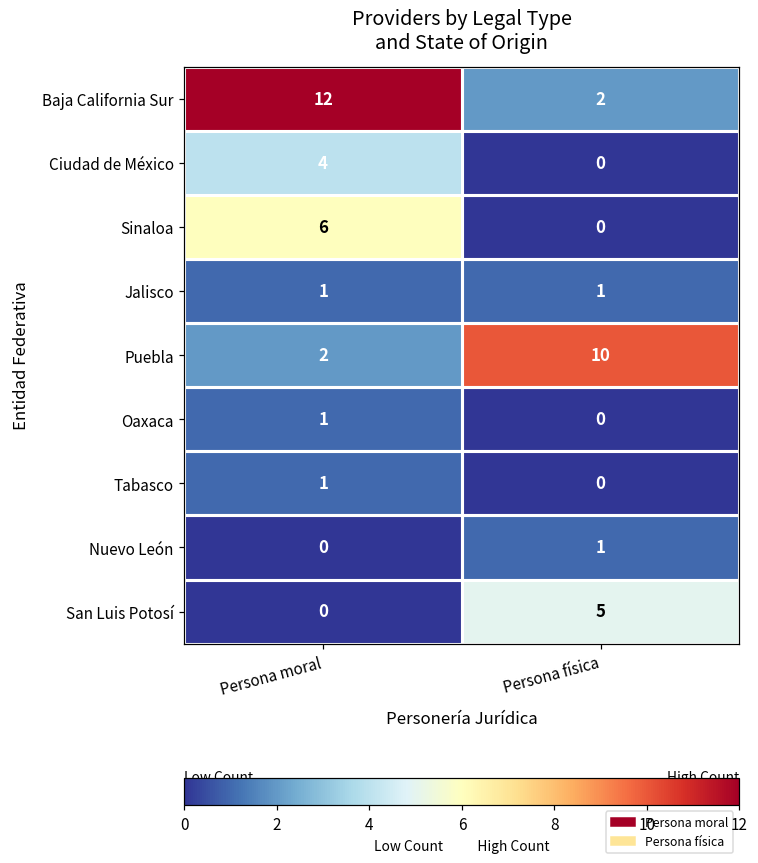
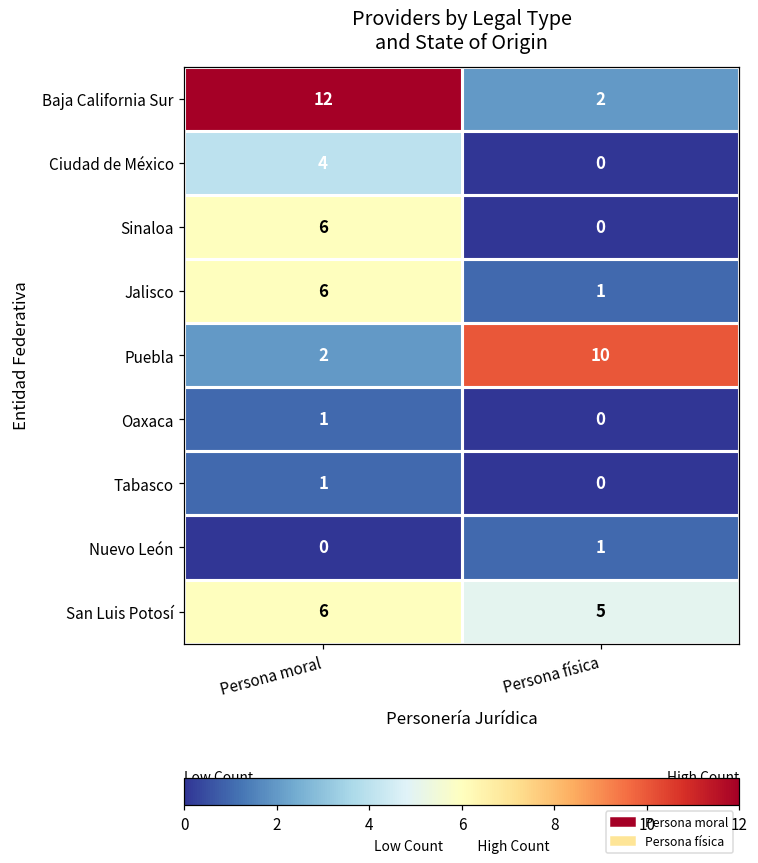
Jalisco, Persona moral: 1 -> 6
San Luis Potosí, Persona moral: 0 -> 6
